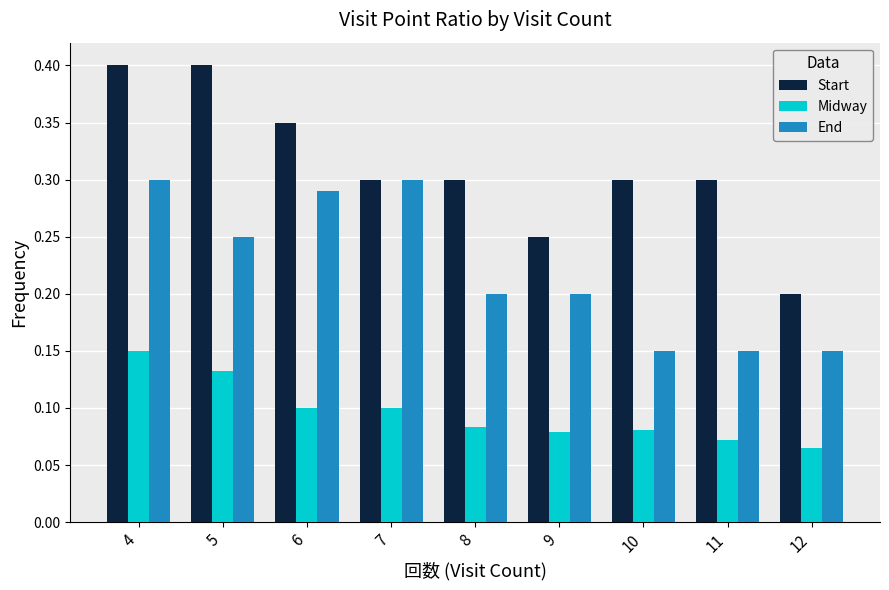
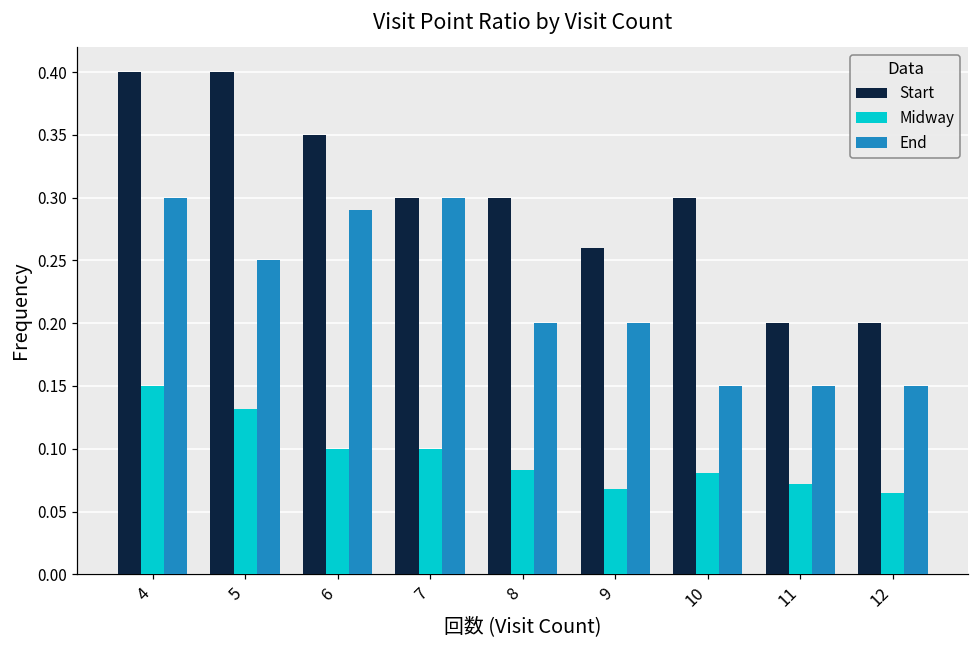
Start, 9: 0.25 -> 0.26
Midway, 9: 0.079 -> 0.068
Start, 11: 0.3 -> 0.2
